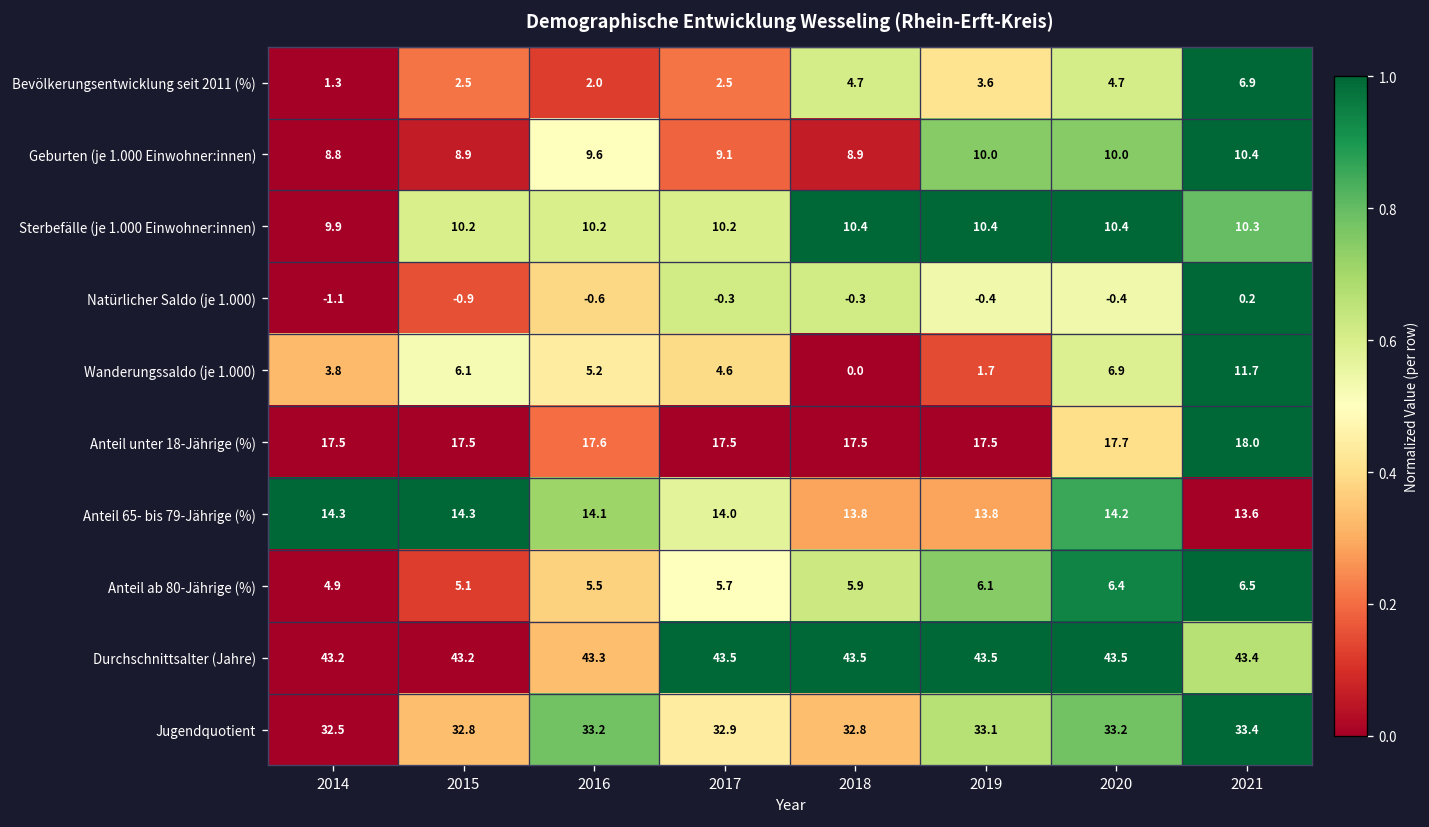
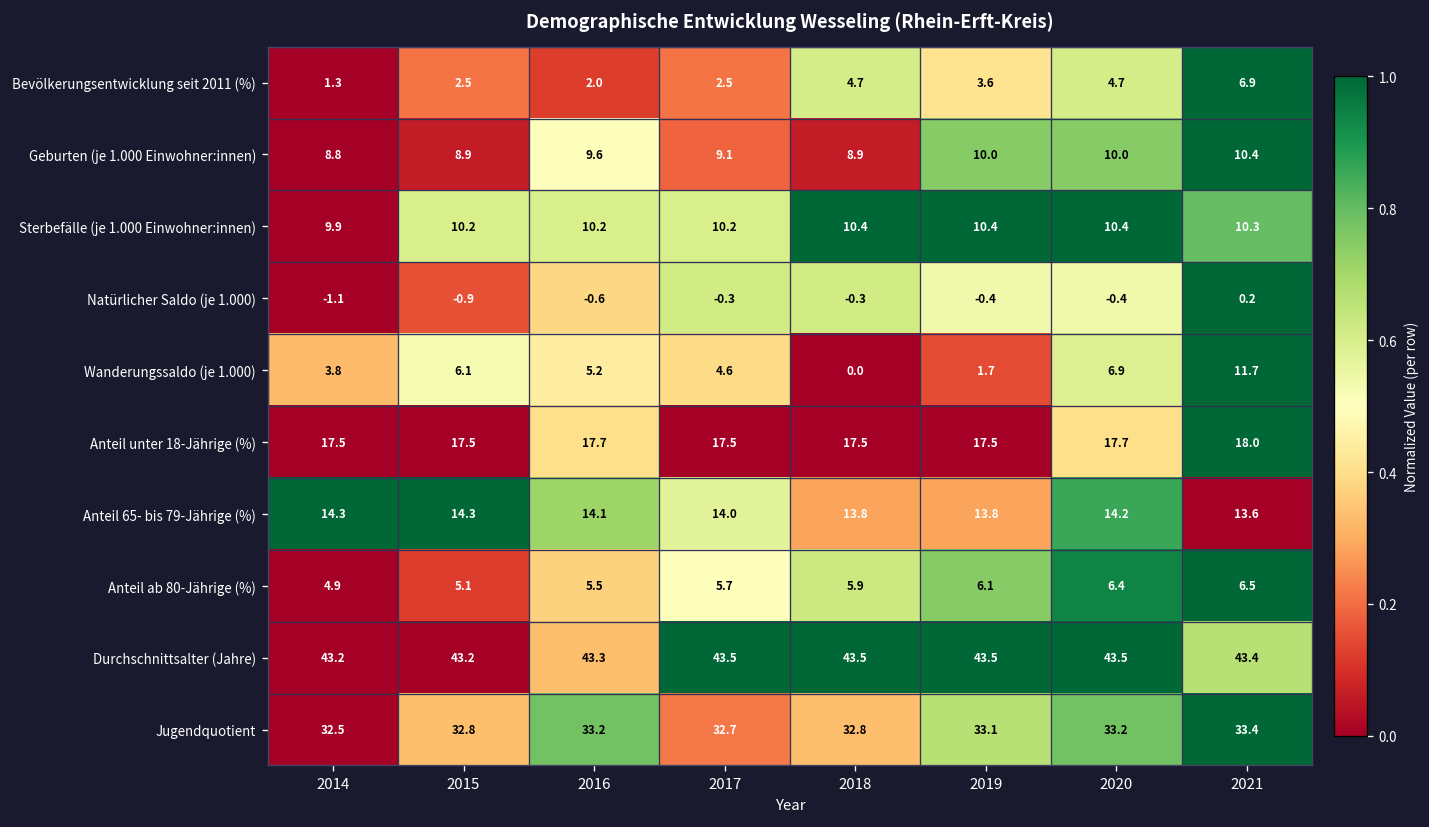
Anteil unter 18-Jährige (%), 2016: 17.6 -> 17.7
Jugendquotient, 2017: 32.9 -> 32.7
